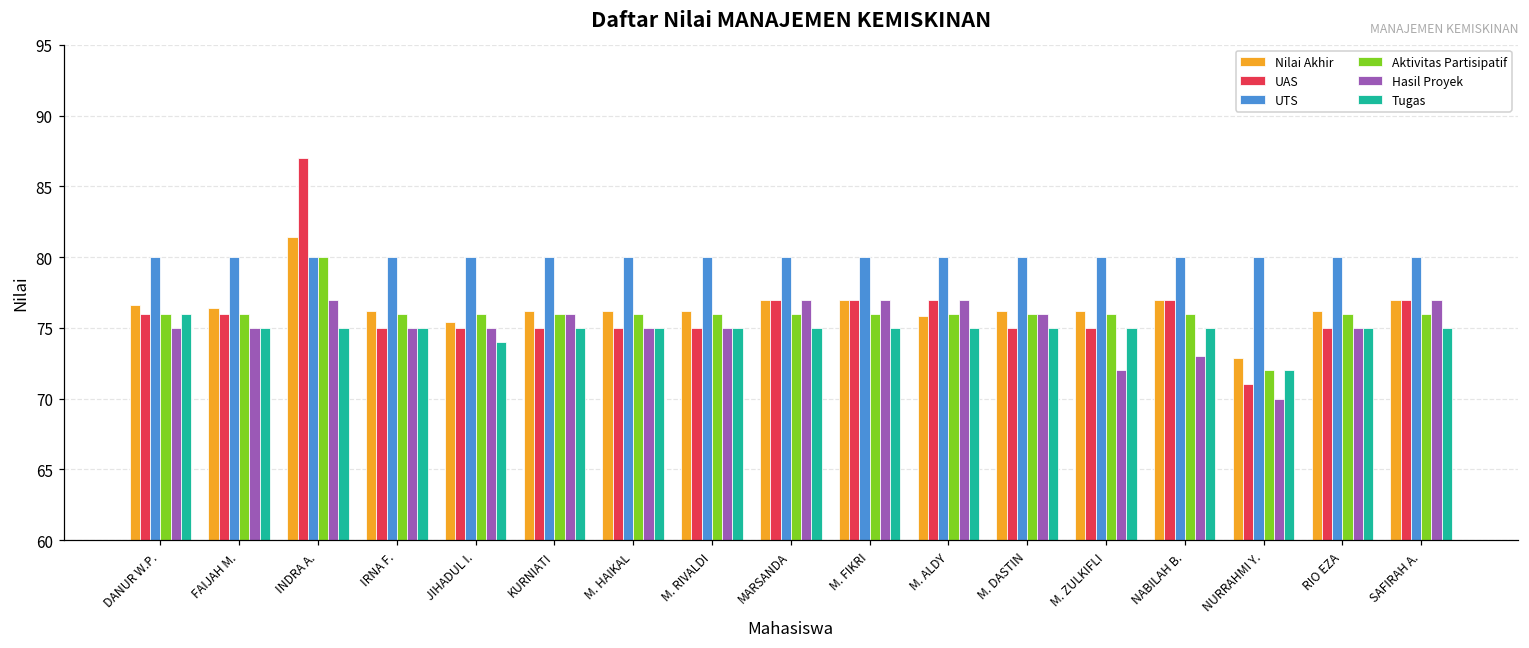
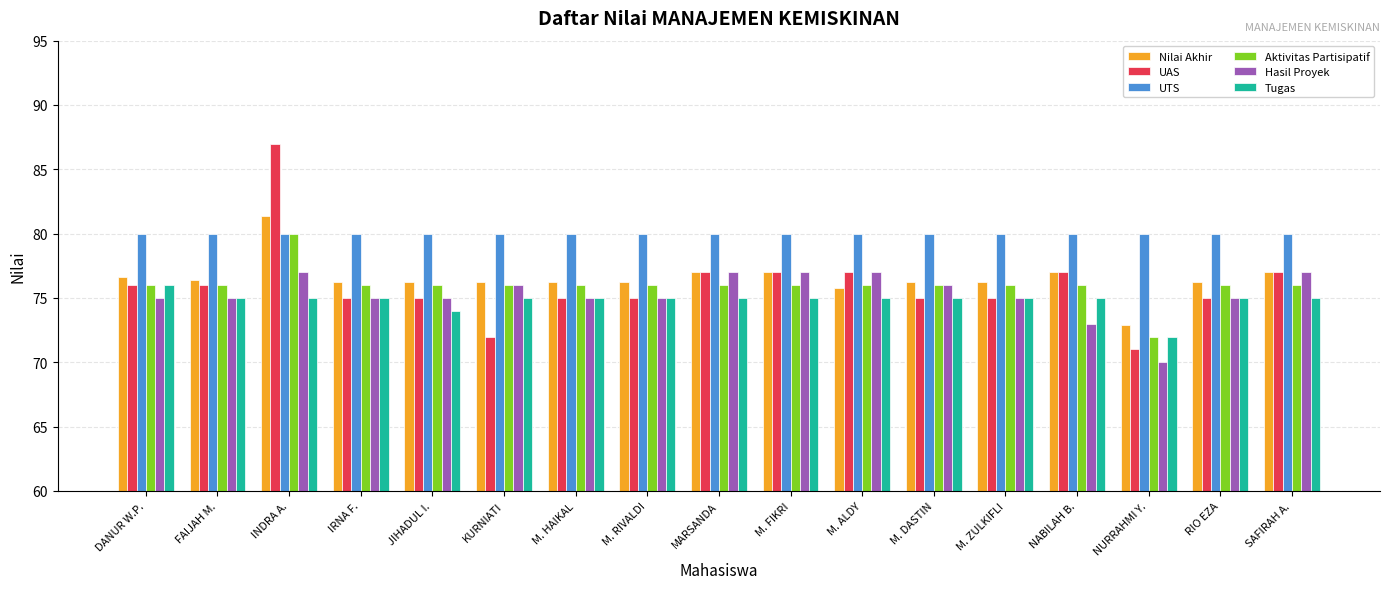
Nilai Akhir, JIHADUL I.: 75.4 -> 76.2
UAS, KURNIATI: 75 -> 72
Hasil Proyek, M. ZULKIFLI: 72 -> 75
